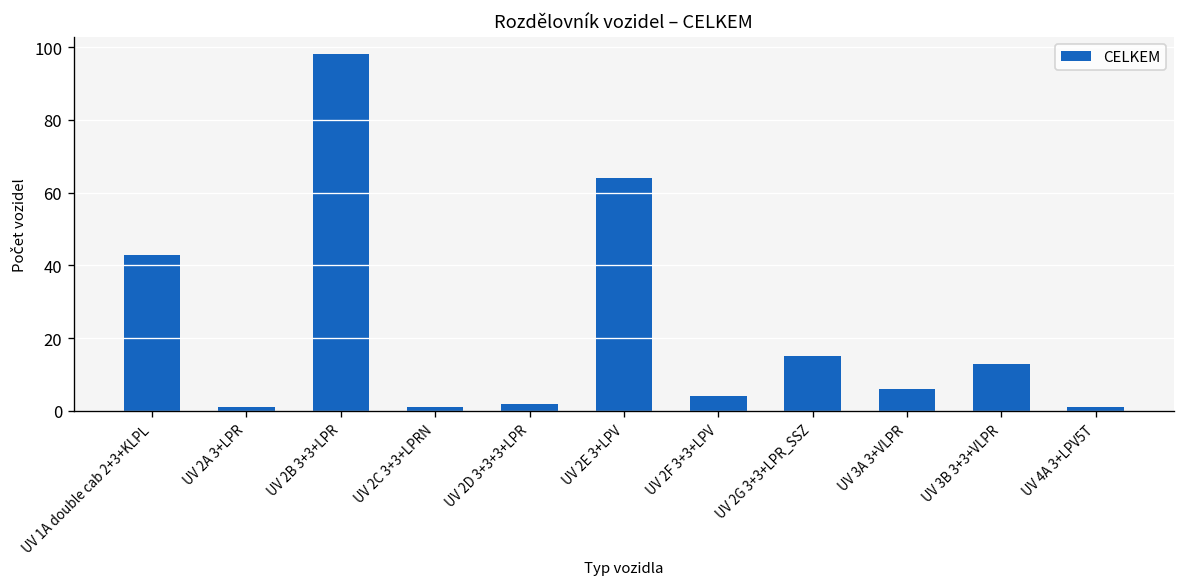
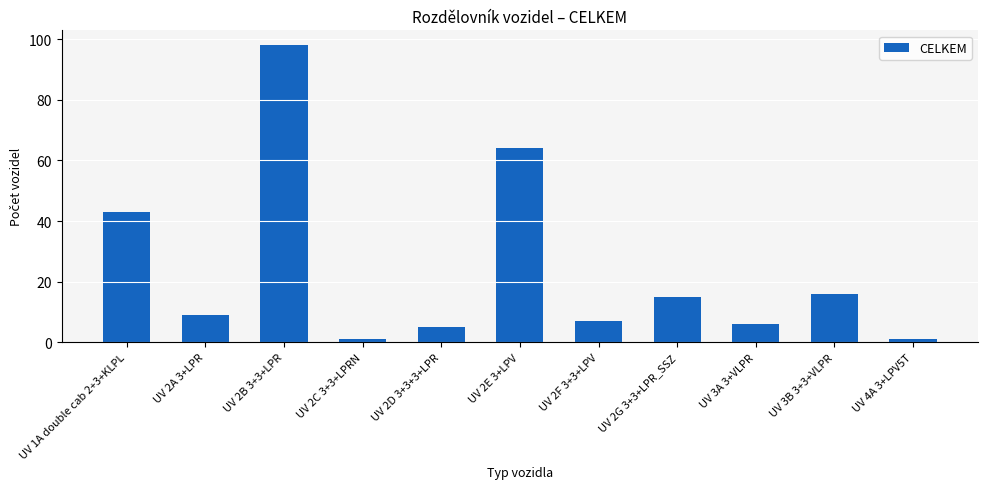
UV 2A 3+LPR: 1 -> 9
UV 2D 3+3+3+LPR: 2 -> 5
UV 2F 3+3+LPV: 4 -> 7
UV 3B 3+3+VLPR: 13 -> 16
